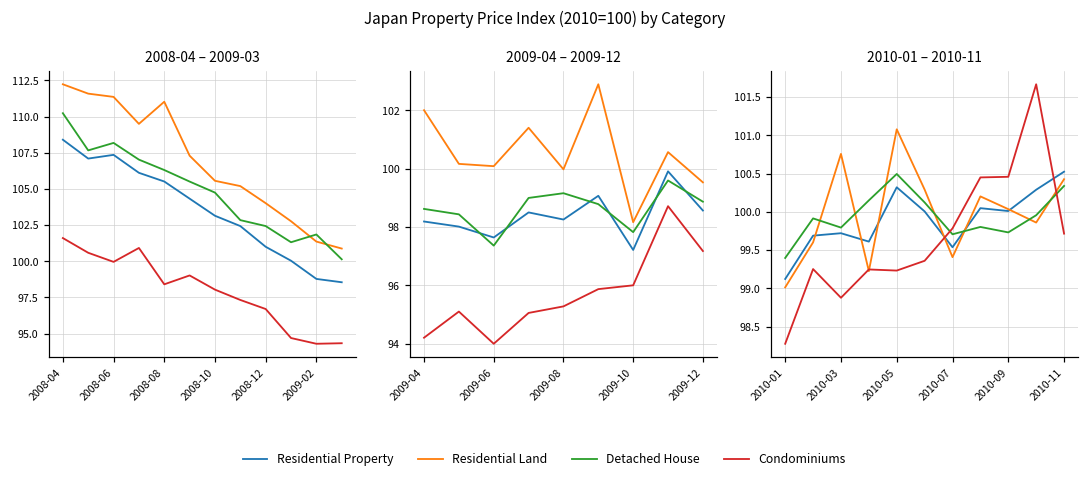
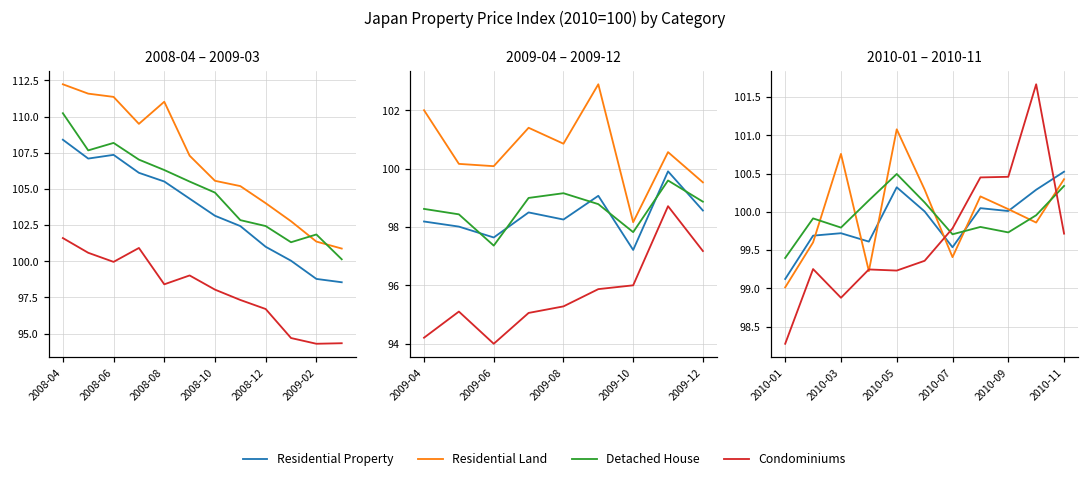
2009-04 – 2009-12, Residential Land, 2009-08: 100.0 -> 100.9
